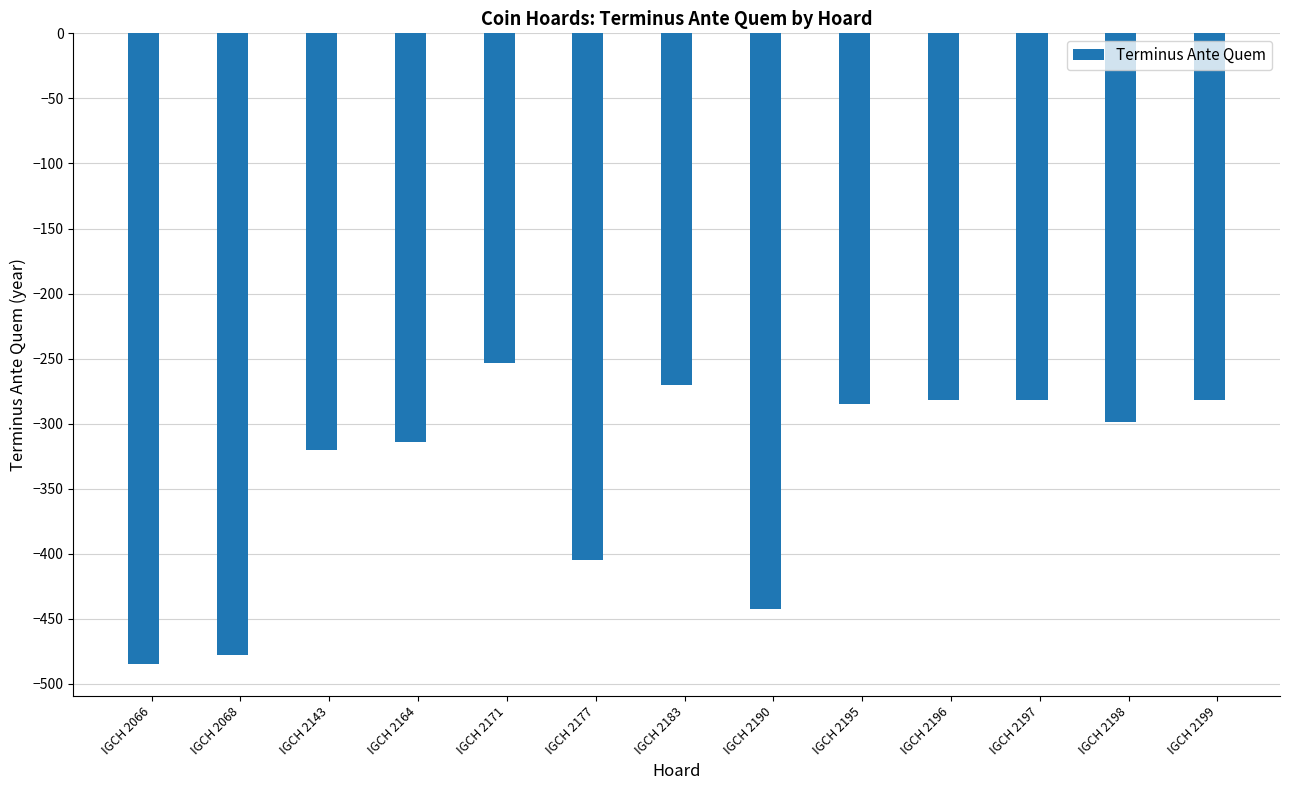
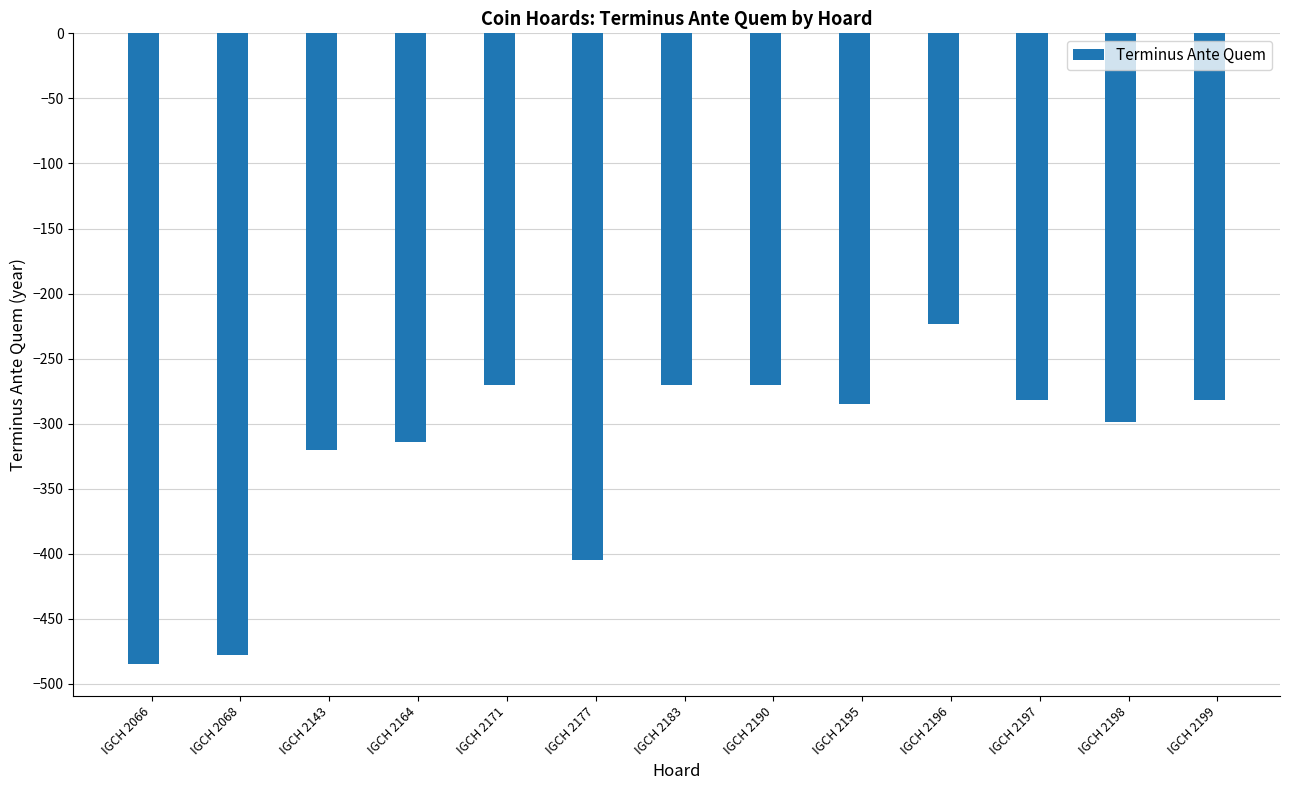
IGCH 2171: -253 -> -270
IGCH 2190: -442 -> -270
IGCH 2196: -282 -> -223
